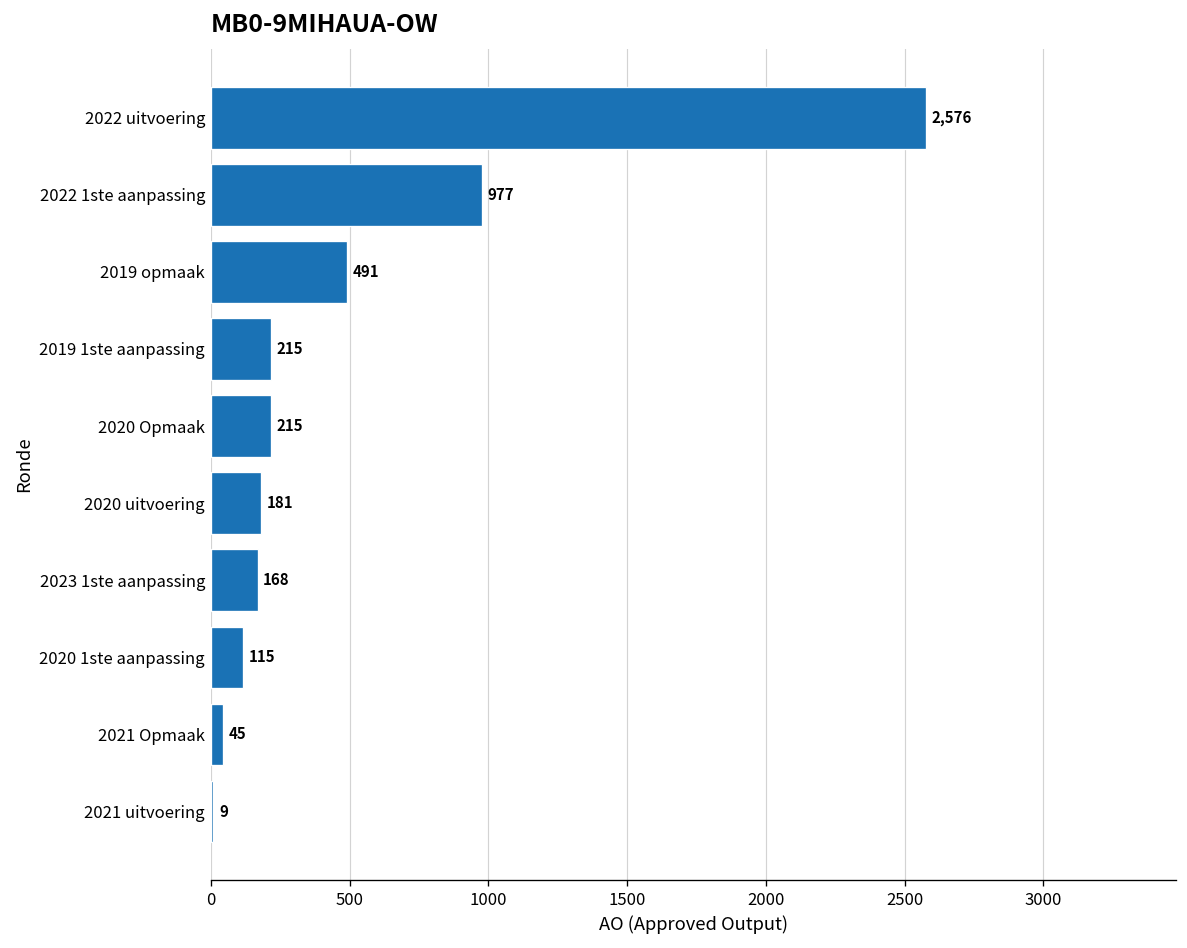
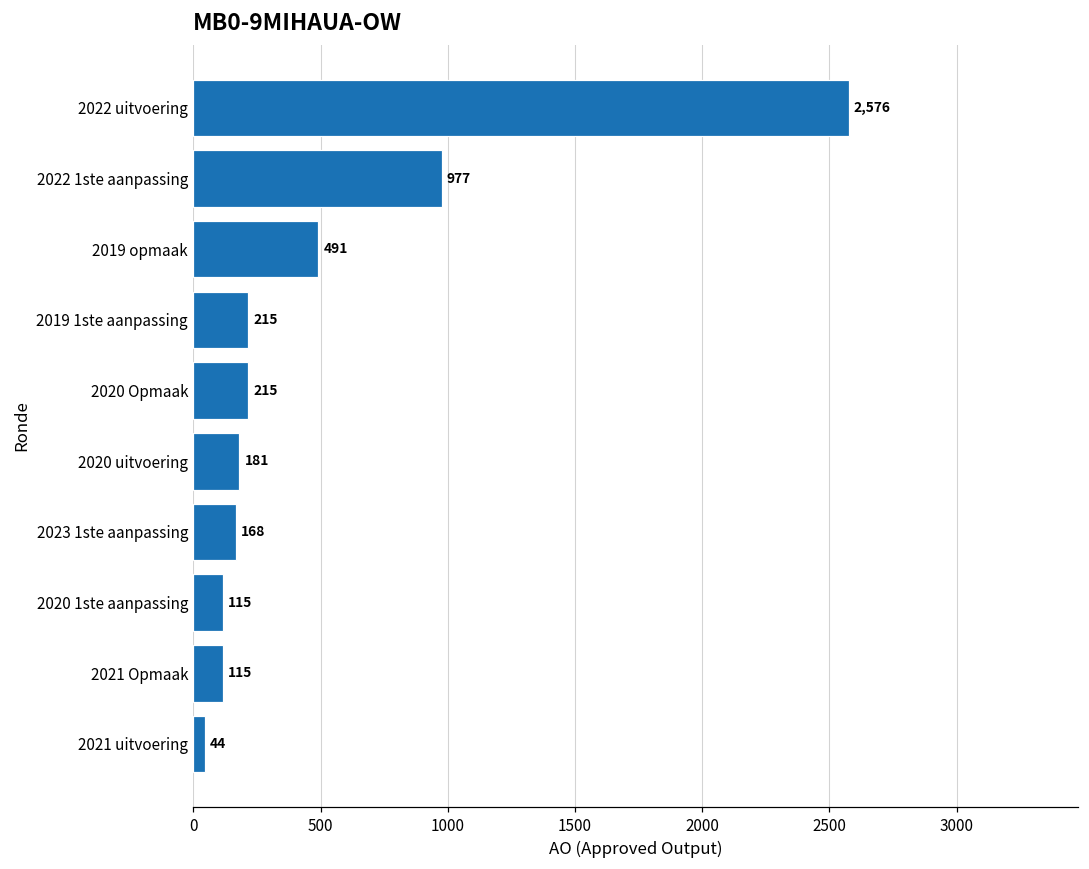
2021 Opmaak: 45 -> 115
2021 uitvoering: 9 -> 44
